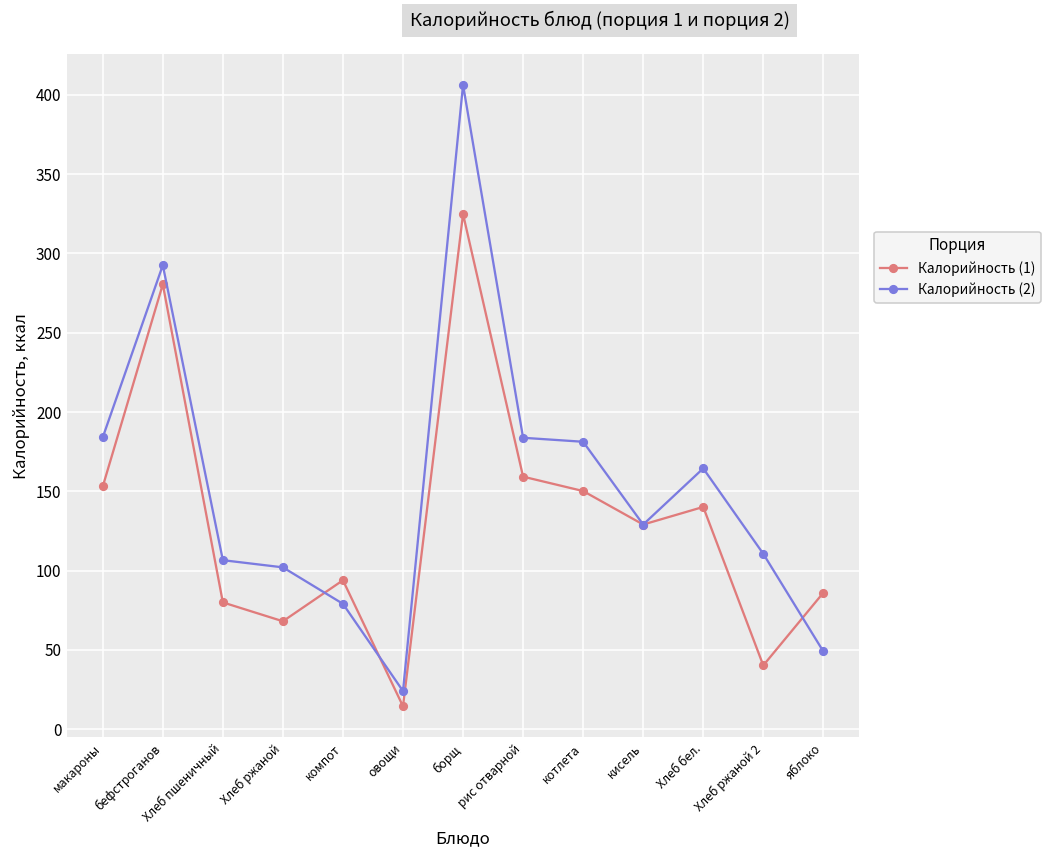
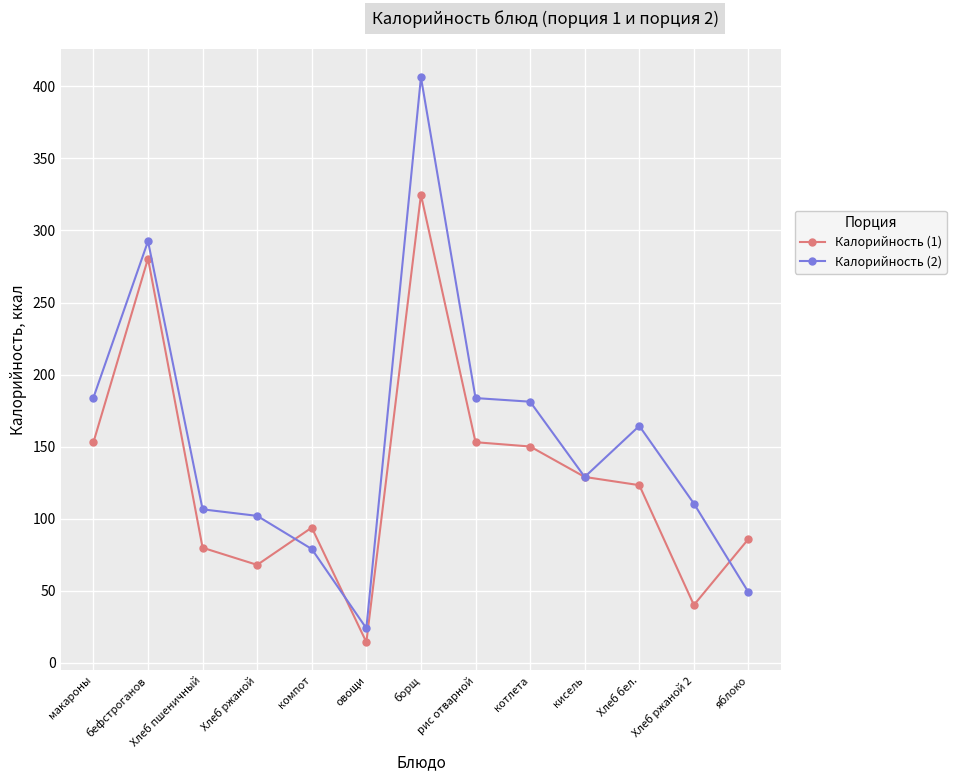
Калорийность (1), рис отварной: 159 -> 153
Калорийность (1), Хлеб бел.: 140 -> 123
